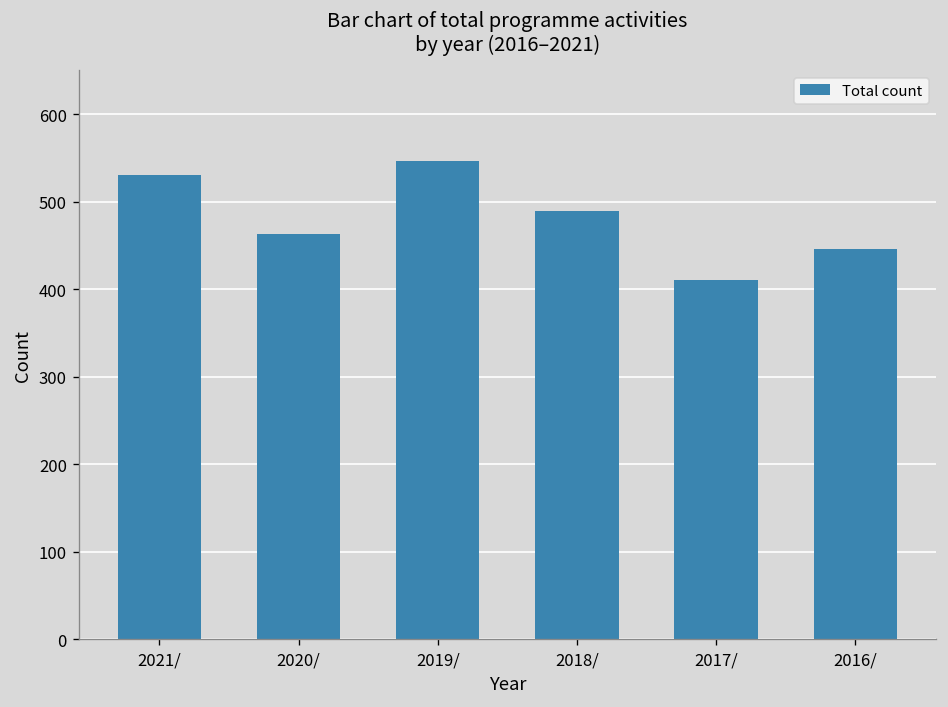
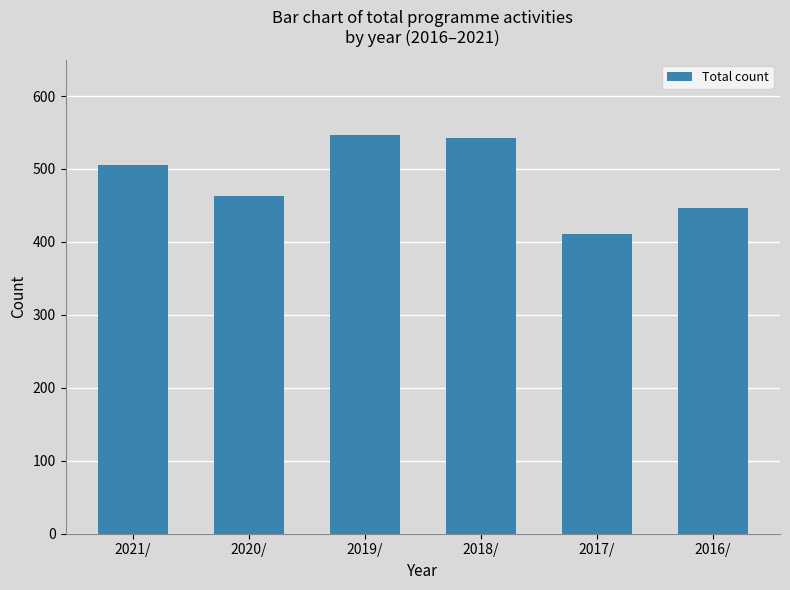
2021/: 530 -> 510
2018/: 490 -> 540
